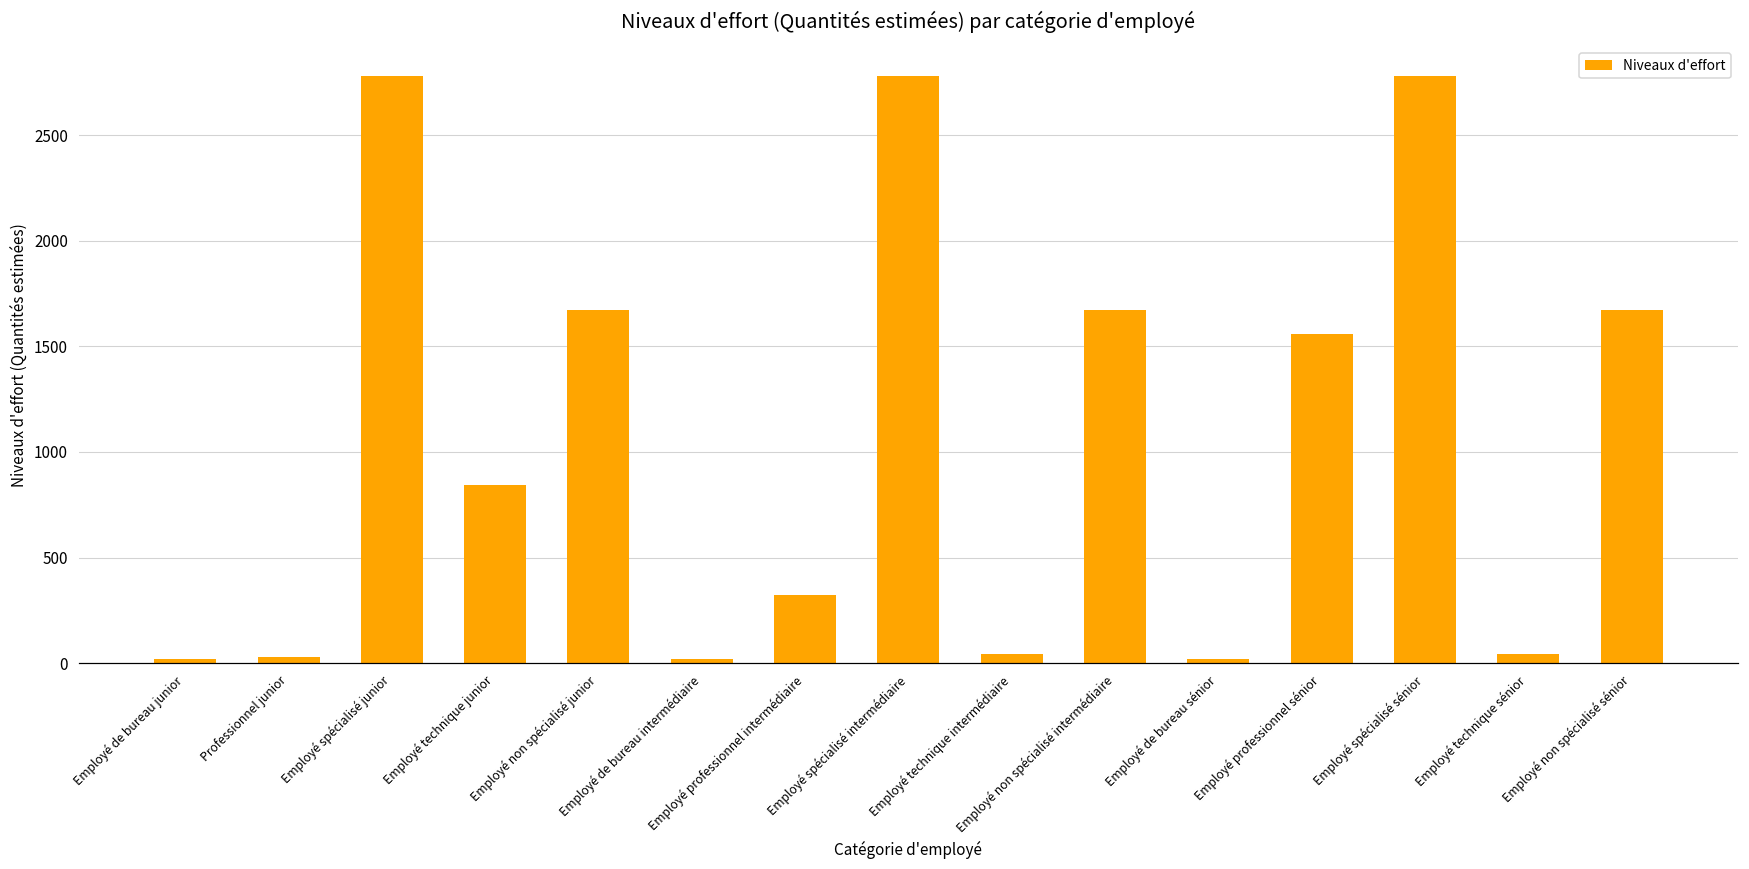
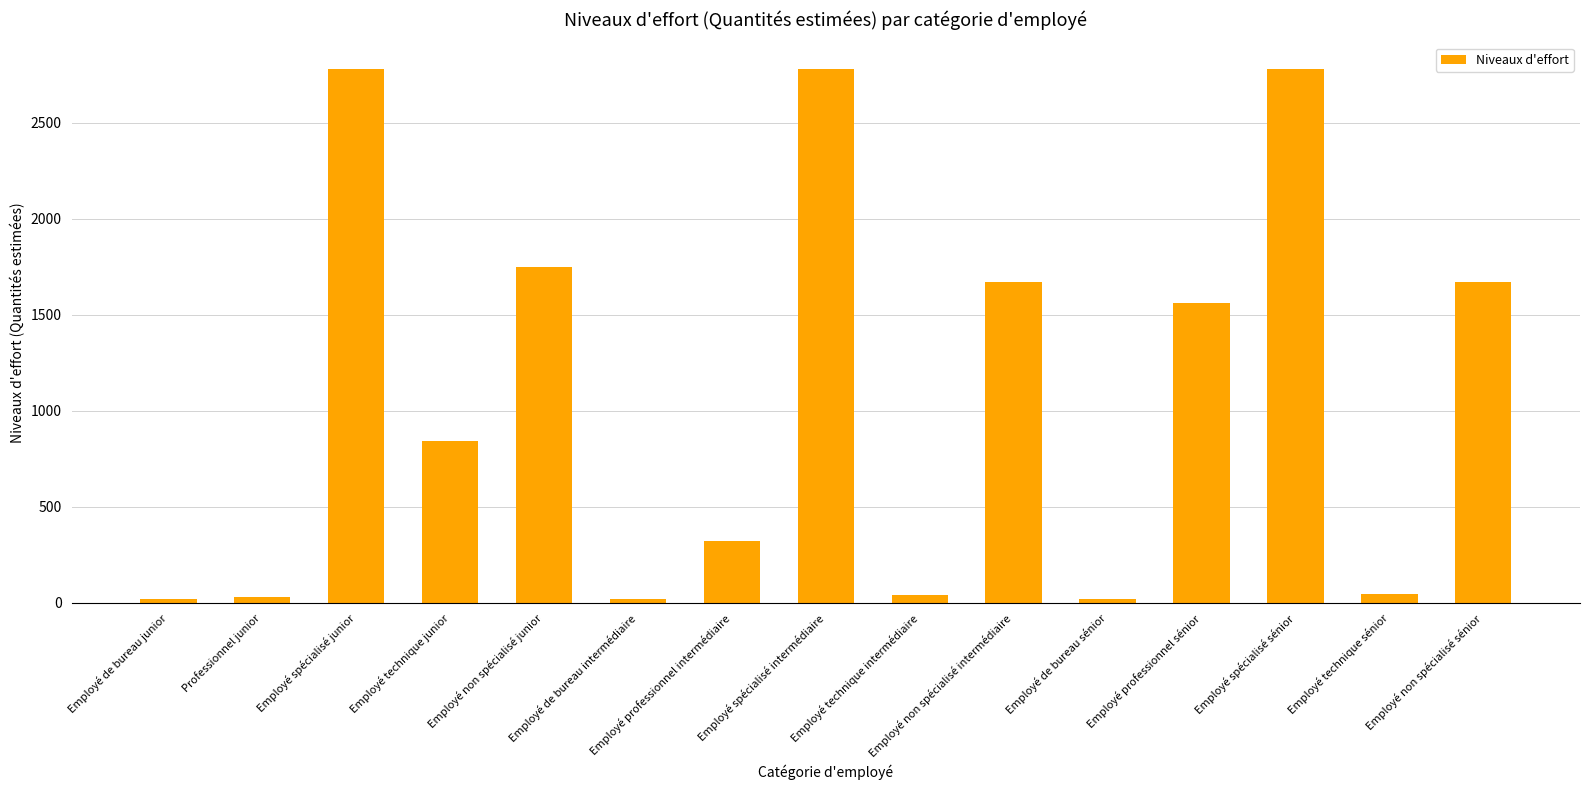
Employé non spécialisé junior: 1670 -> 1750
